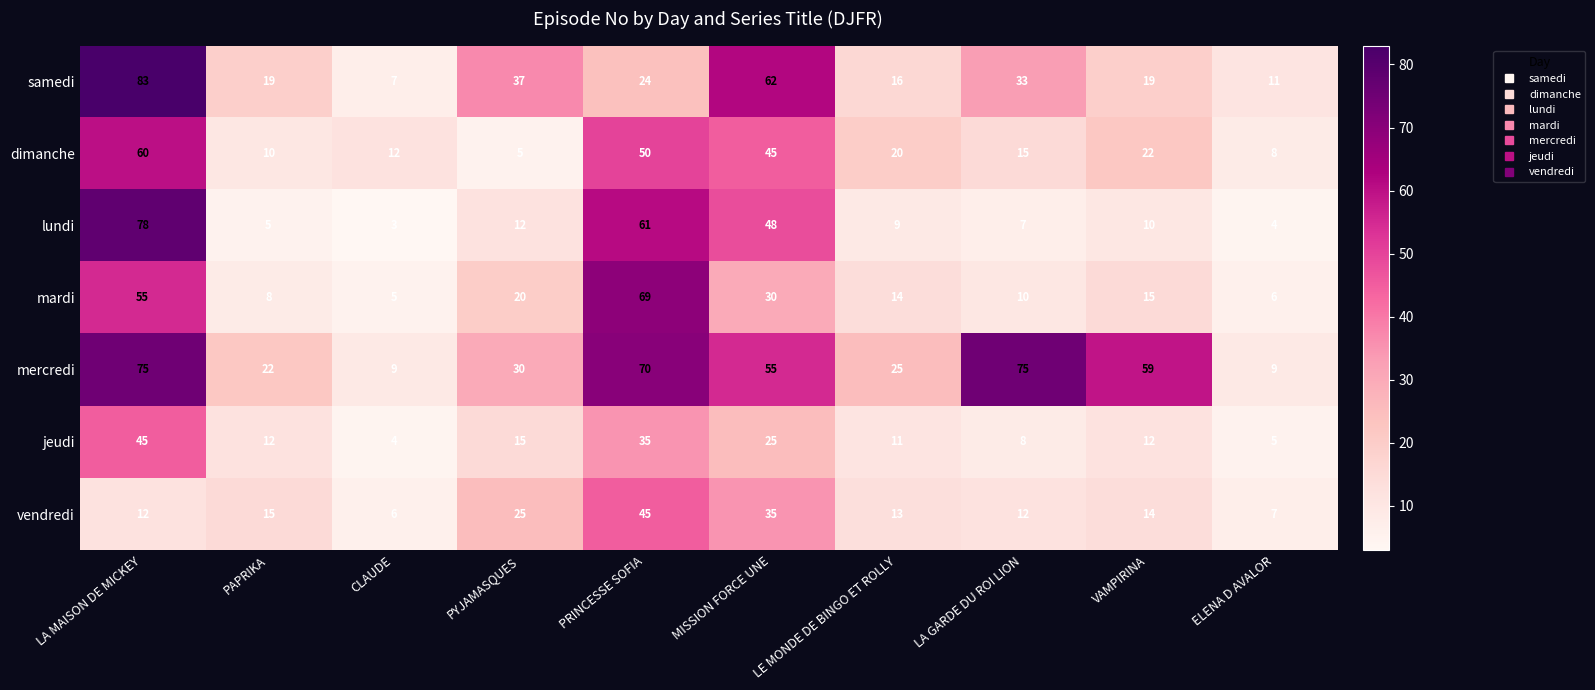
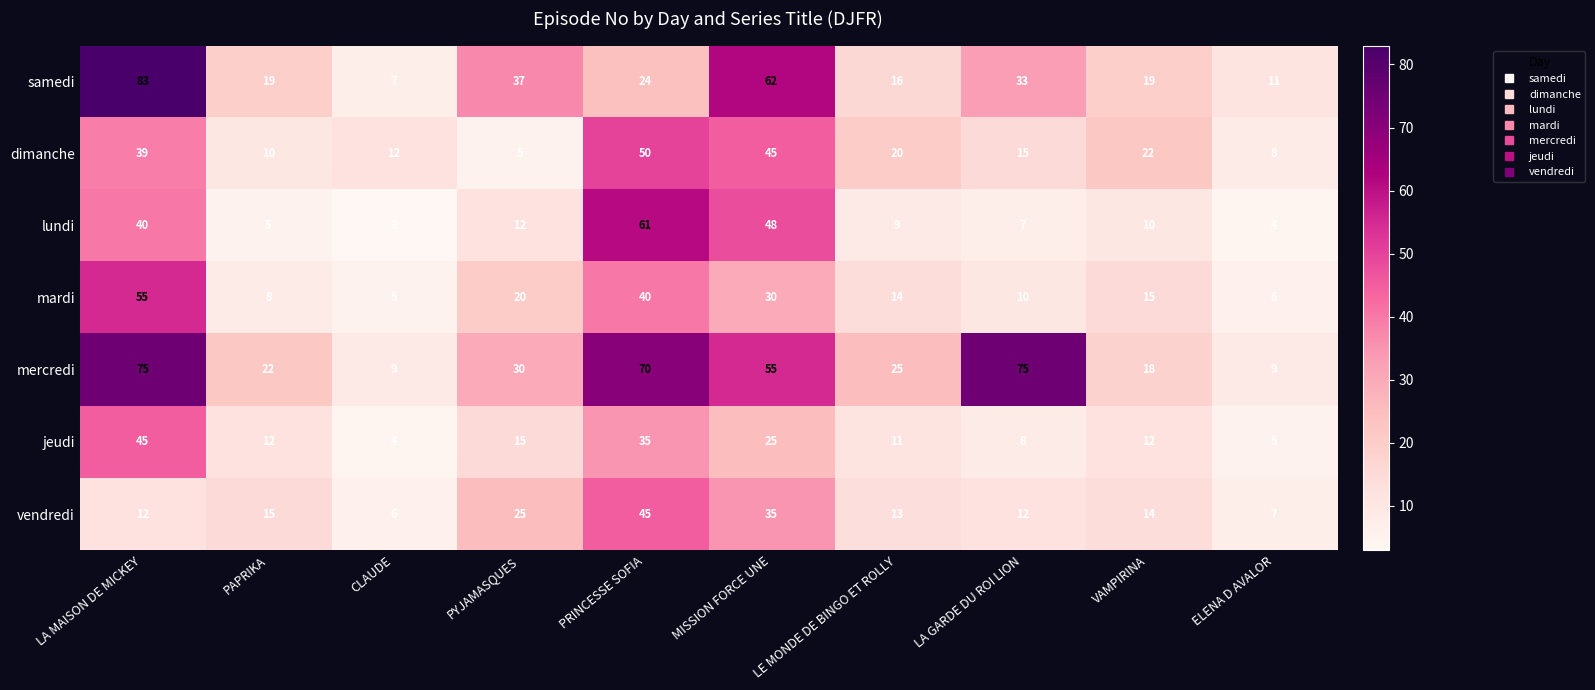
dimanche, LA MAISON DE MICKEY: 60 -> 39
lundi, LA MAISON DE MICKEY: 78 -> 40
mardi, PRINCESSE SOFIA: 69 -> 40
mercredi, VAMPIRINA: 59 -> 18
